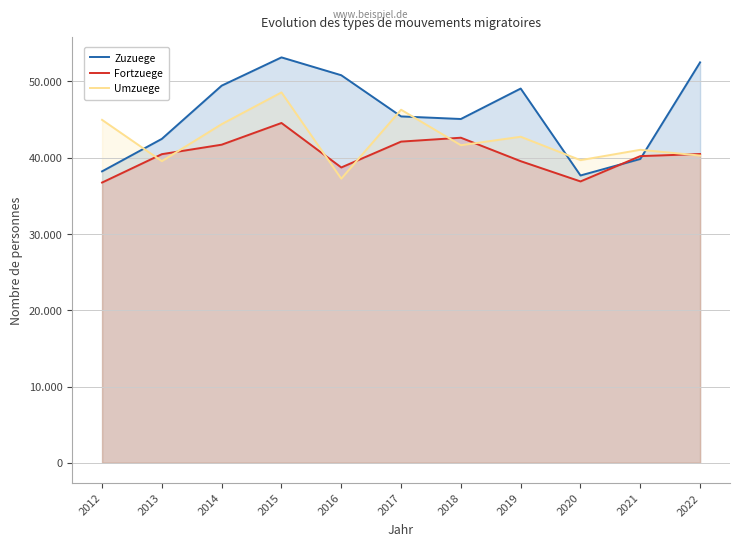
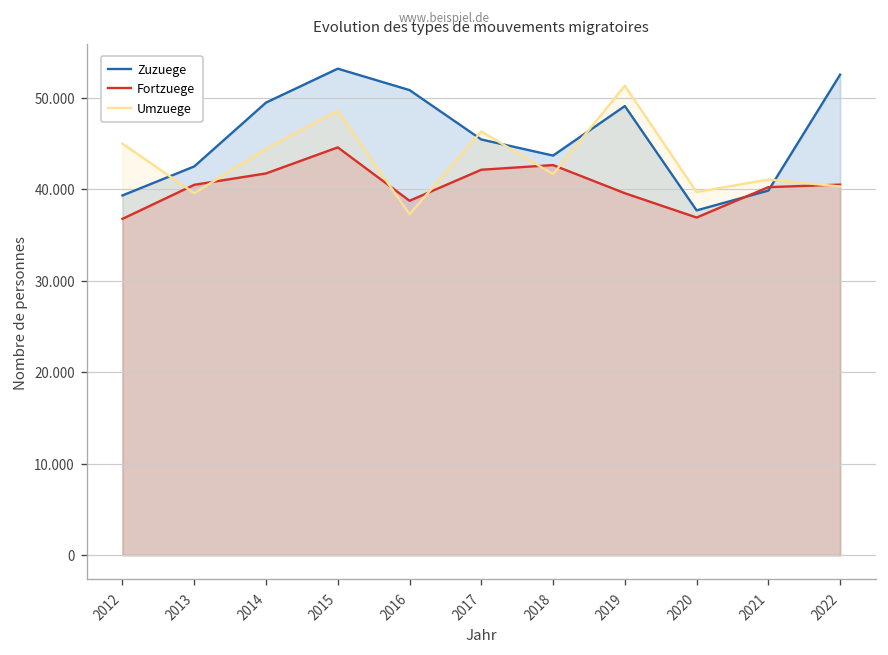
Zuzuege, 2012: 38 -> 39
Zuzuege, 2018: 45 -> 44
Umzuege, 2019: 43 -> 51
